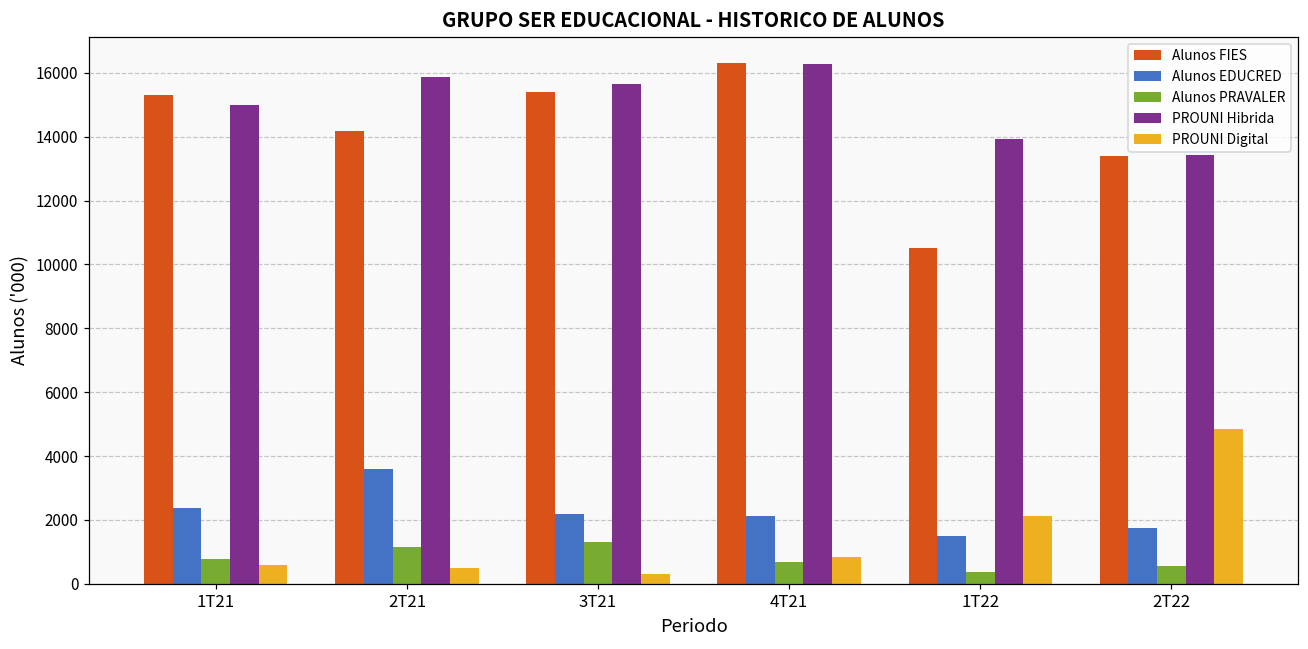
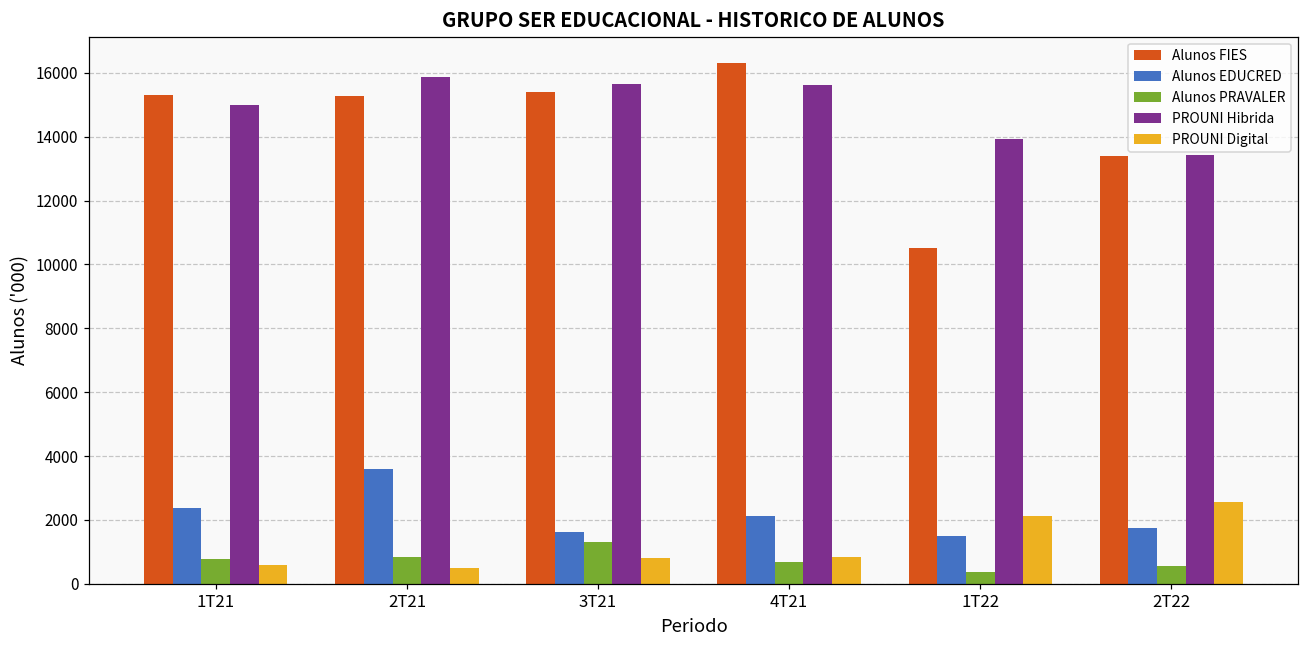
Alunos FIES, 2T21: 14200 -> 15300
Alunos PRAVALER, 2T21: 1200 -> 800
Alunos EDUCRED, 3T21: 2200 -> 1600
PROUNI Digital, 3T21: 300 -> 800
PROUNI Hibrida, 4T21: 16300 -> 15600
PROUNI Digital, 2T22: 4800 -> 2600
